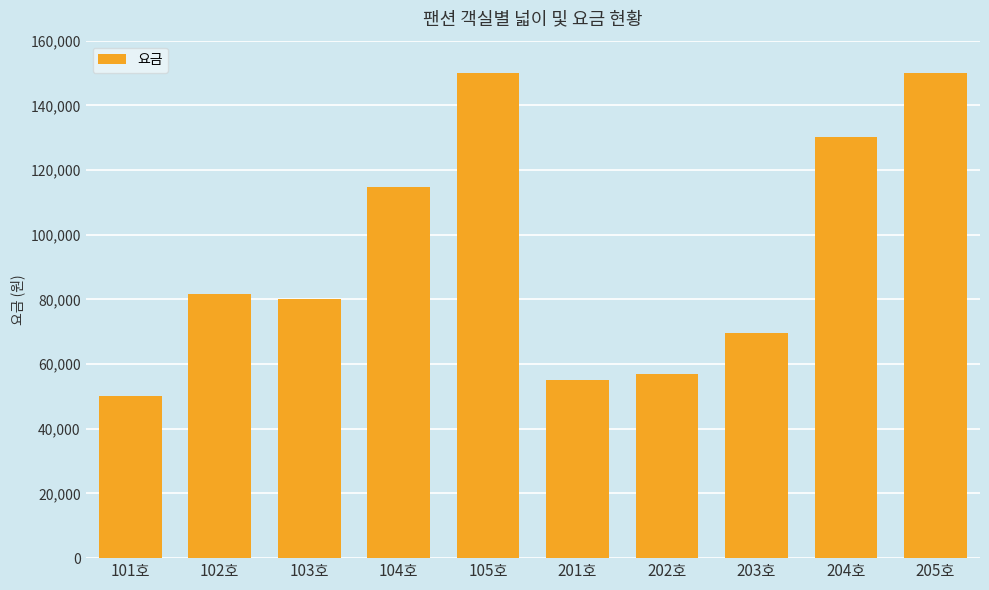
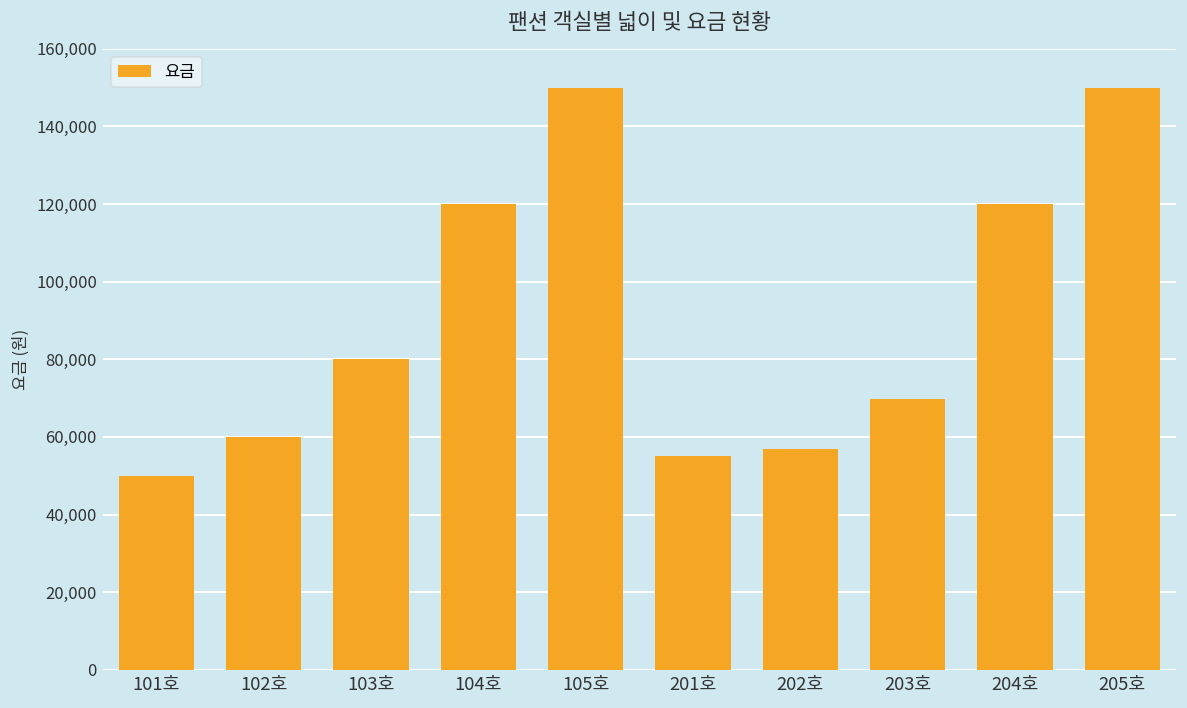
102호: 82,000 -> 60,000
104호: 115,000 -> 120,000
204호: 130,000 -> 120,000
